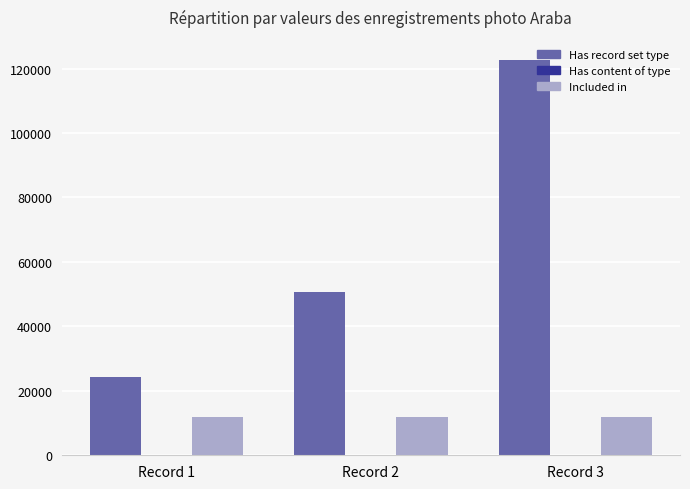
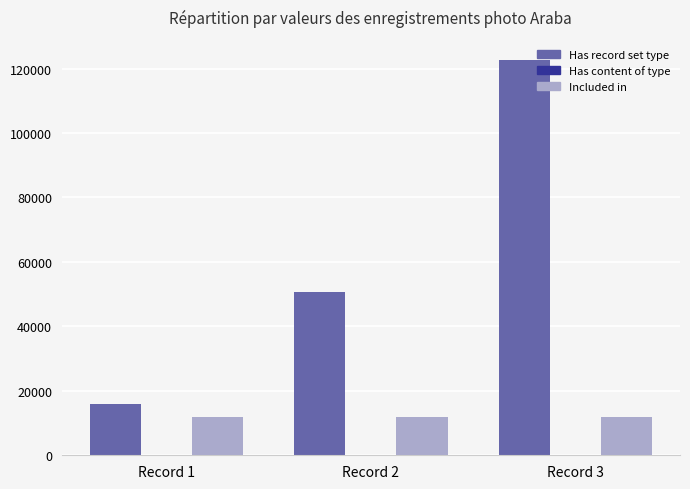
Has record set type, Record 1: 24000 -> 16000
